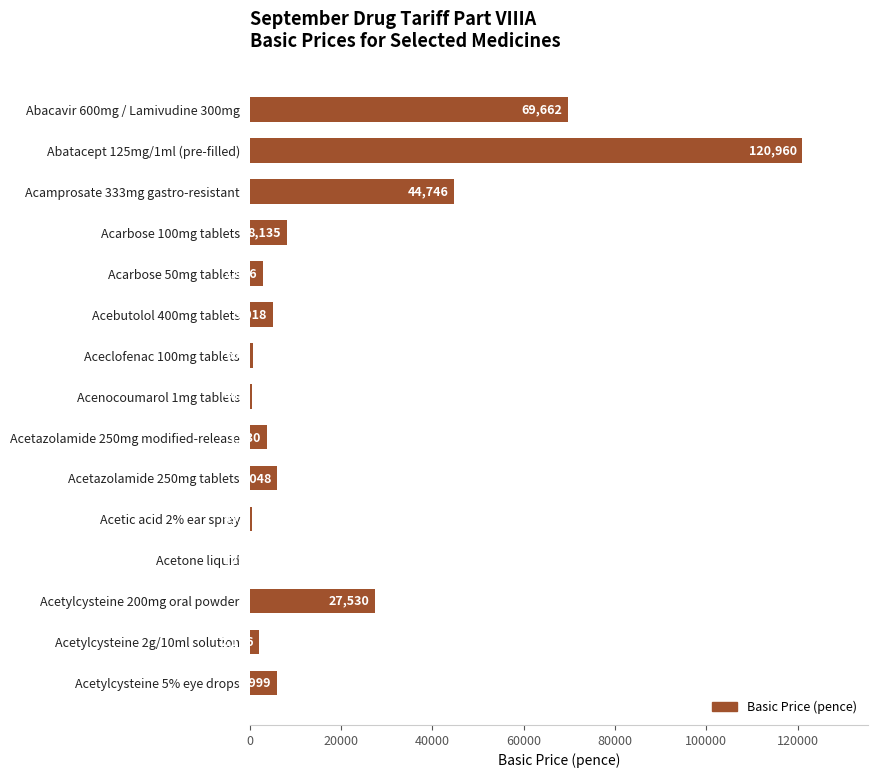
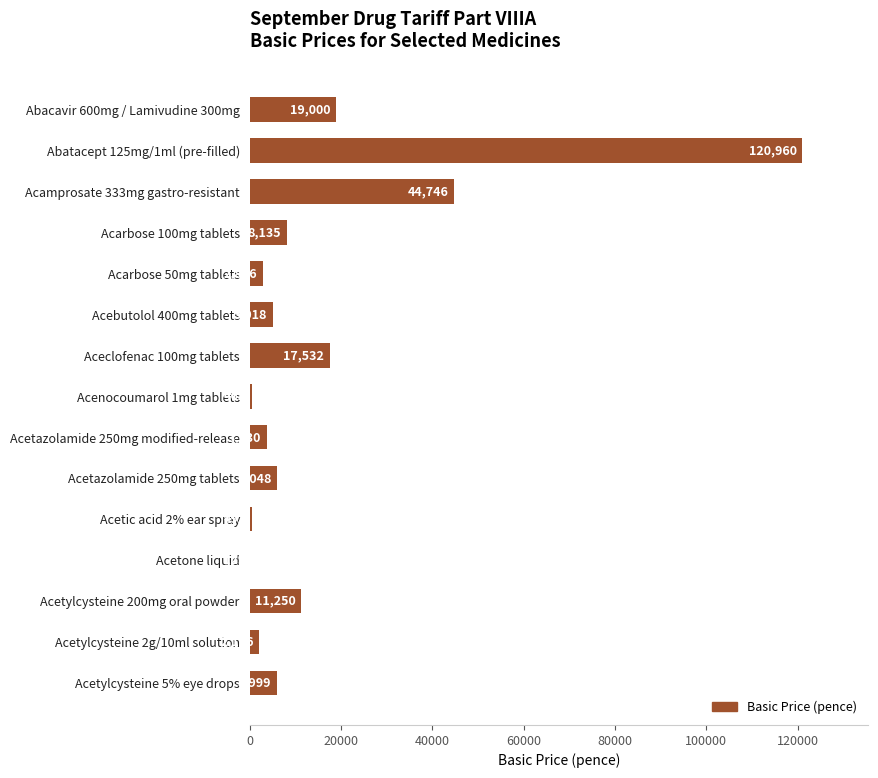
Abacavir 600mg / Lamivudine 300mg: 69,662 -> 19,000
Aceclofenac 100mg tablets: 1000 -> 18000
Acetylcysteine 200mg oral powder: 27,530 -> 11,250
